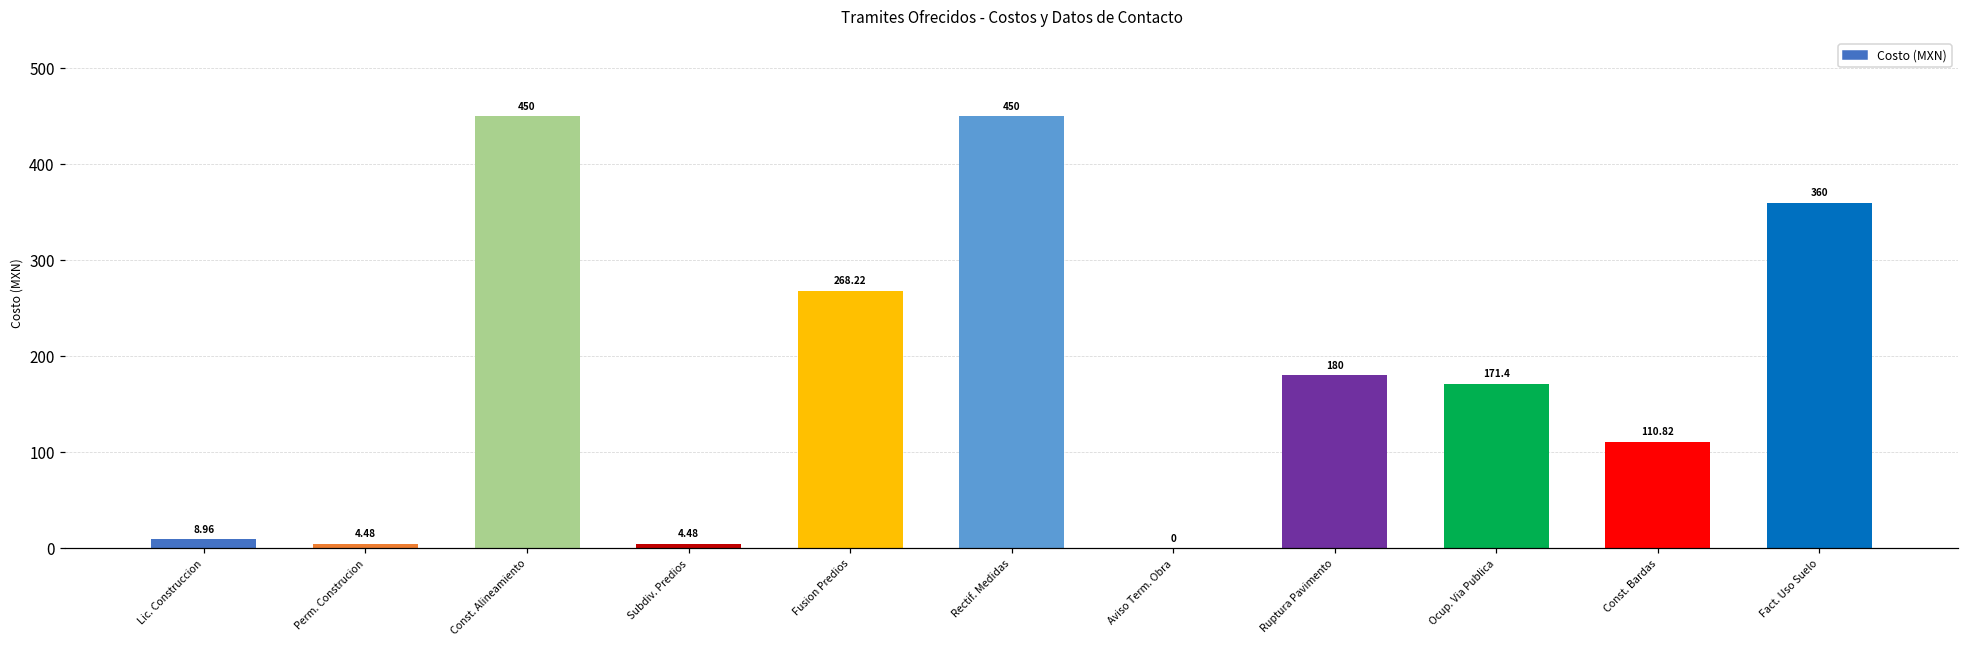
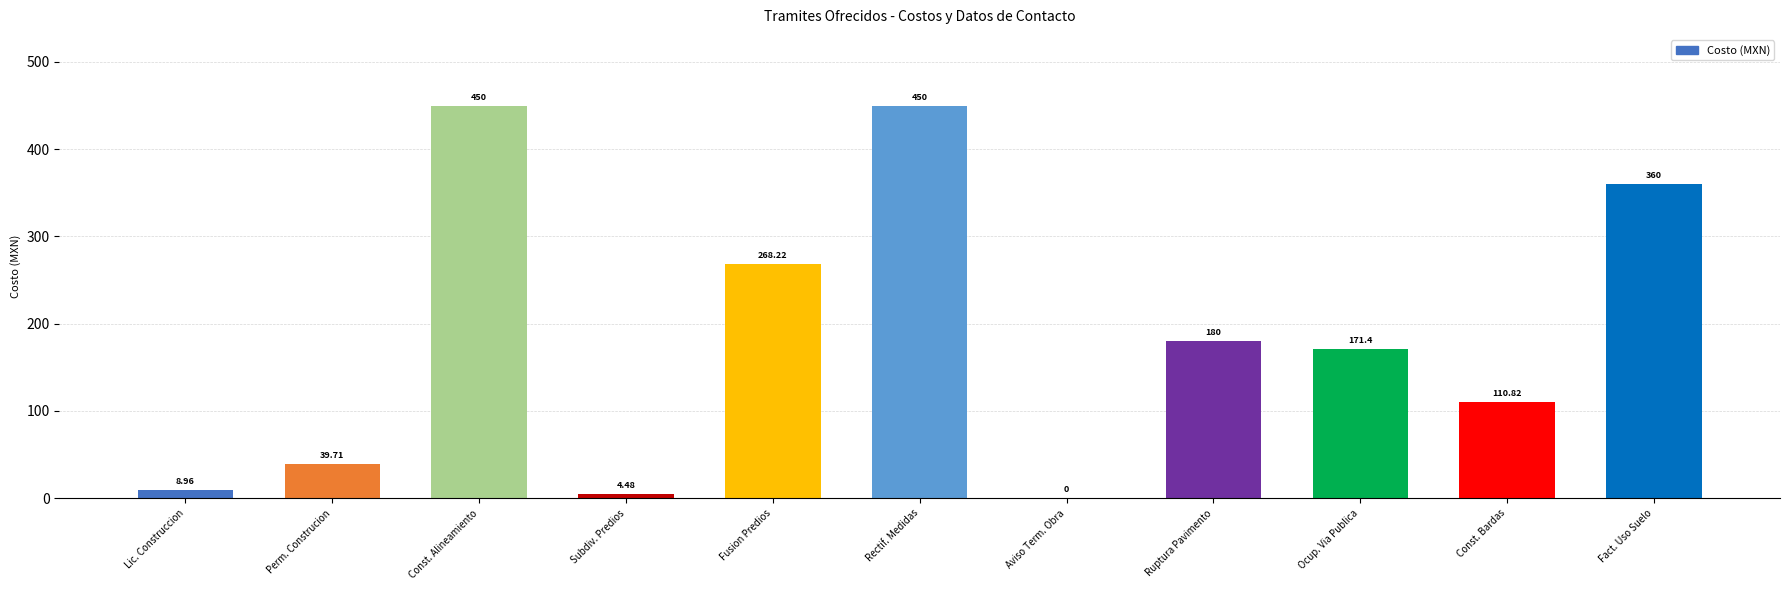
Perm. Construcion: 4.48 -> 39.71
